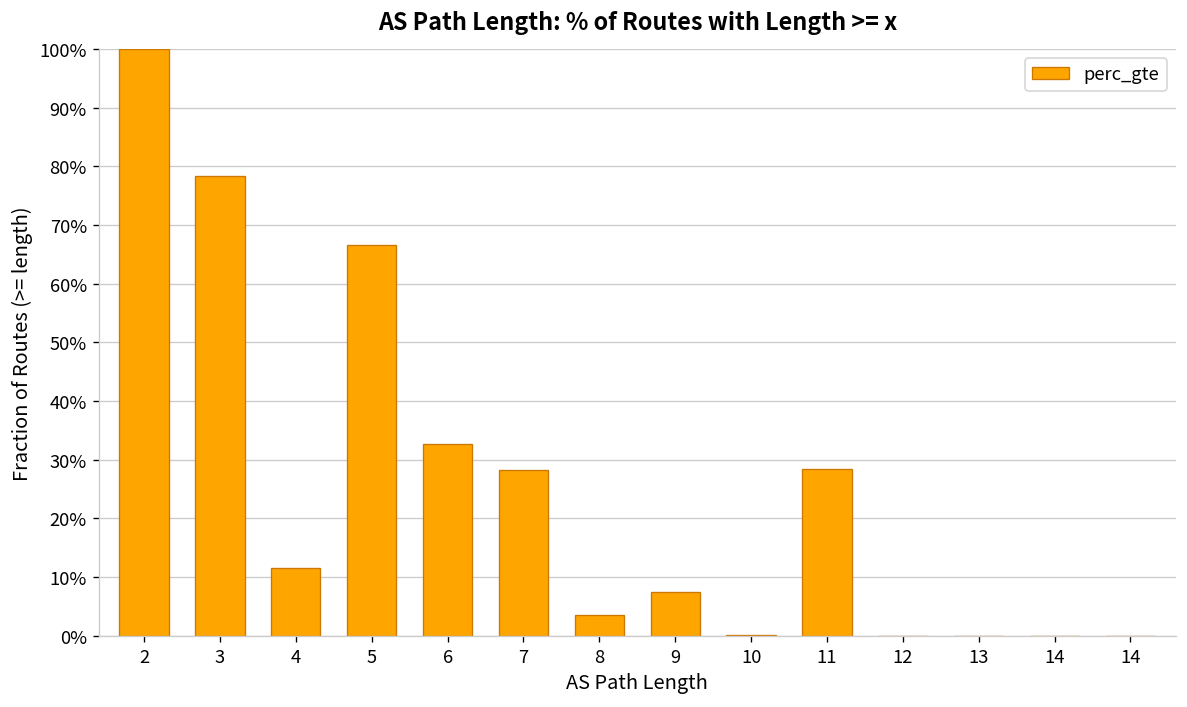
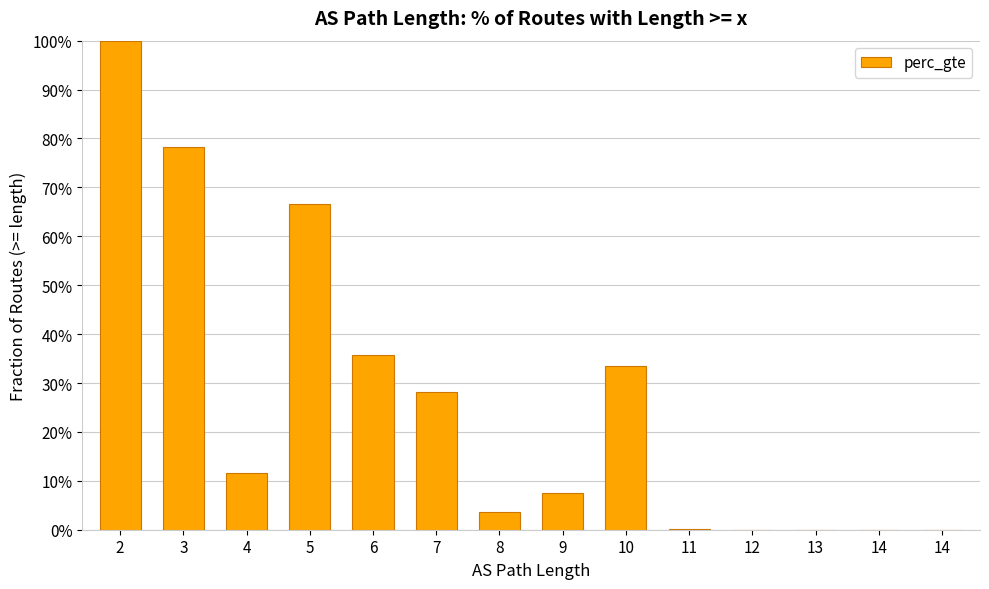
6: 33% -> 36%
10: 0% -> 33%
11: 28% -> 0%
